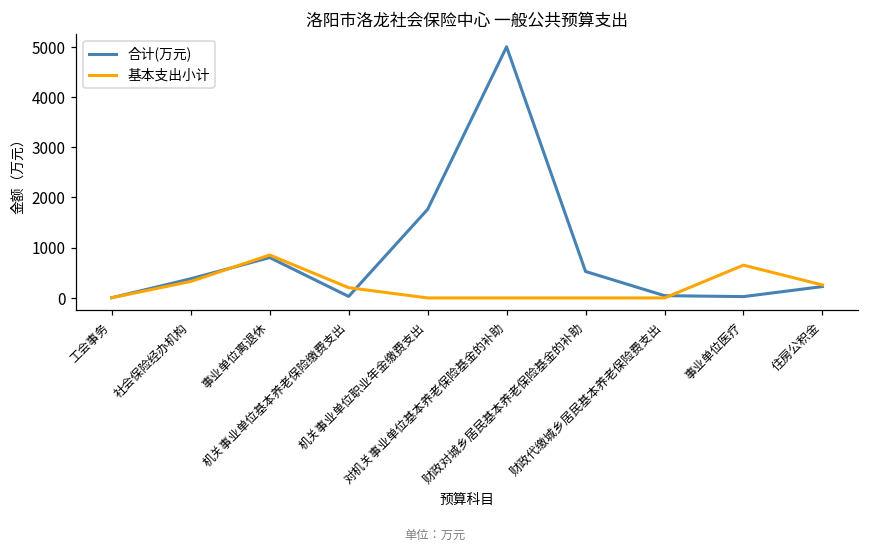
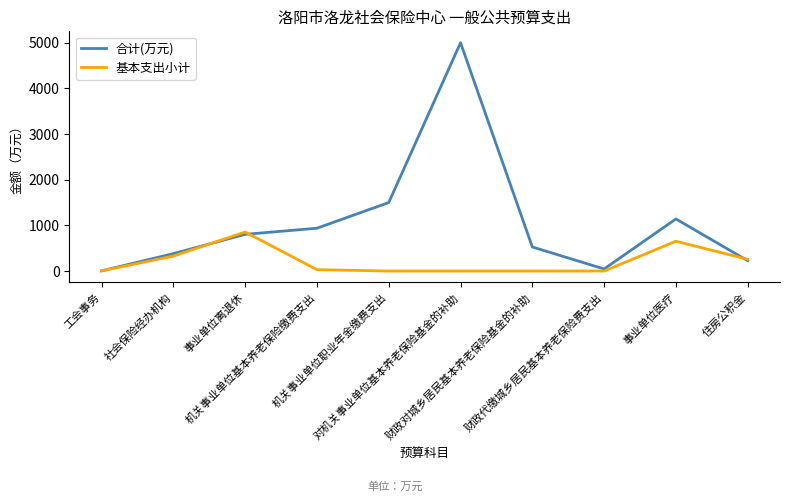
合计(万元), 机关事业单位基本养老保险缴费支出: 0 -> 900
基本支出小计, 机关事业单位基本养老保险缴费支出: 200 -> 0
合计(万元), 机关事业单位职业年金缴费支出: 1800 -> 1500
合计(万元), 事业单位医疗: 0 -> 1100
